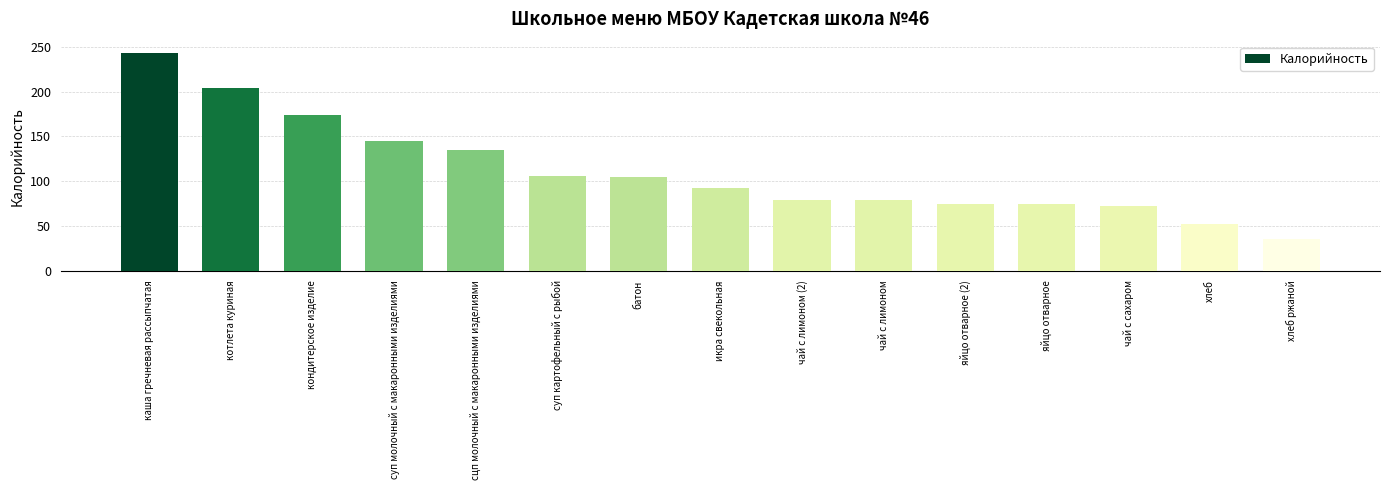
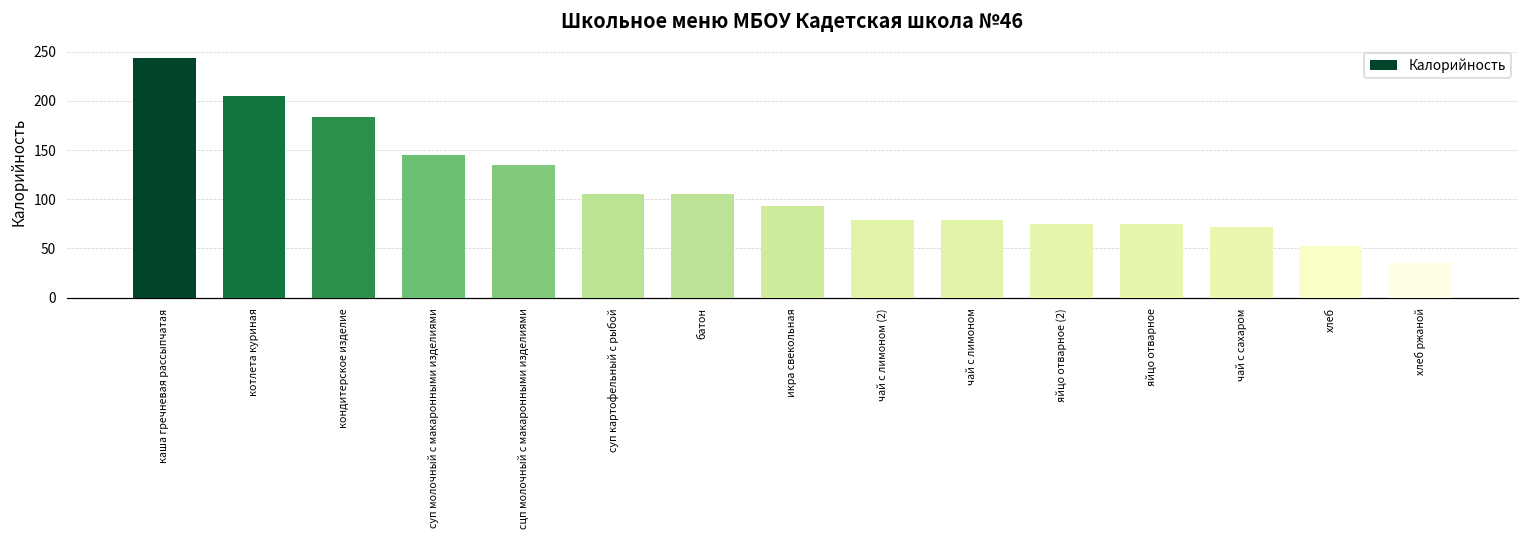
кондитерское изделие: 170 -> 180
